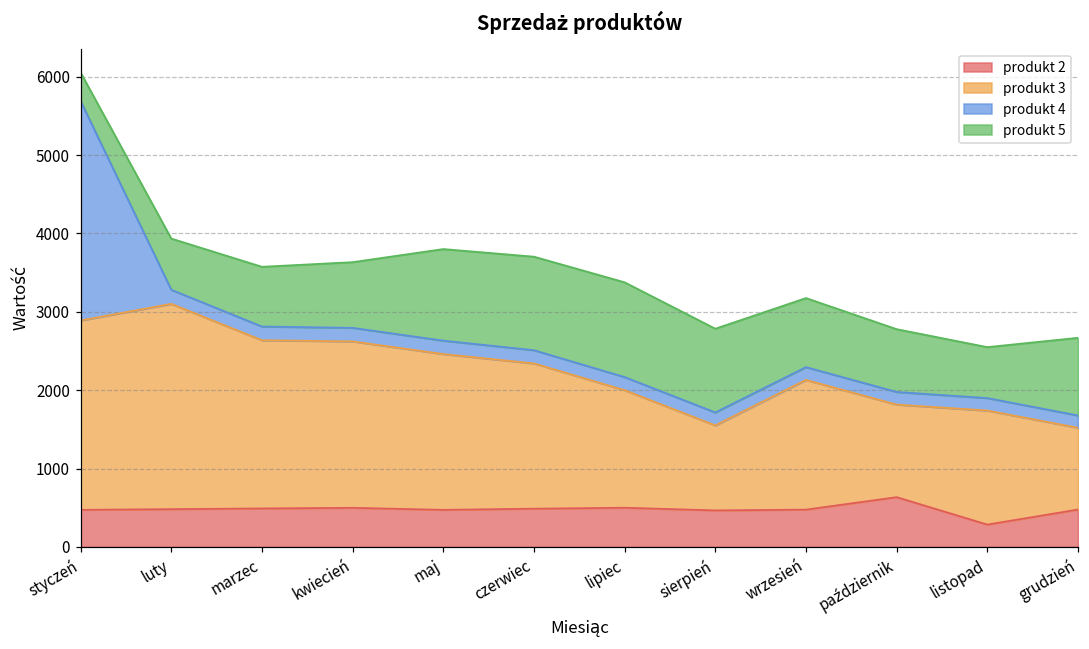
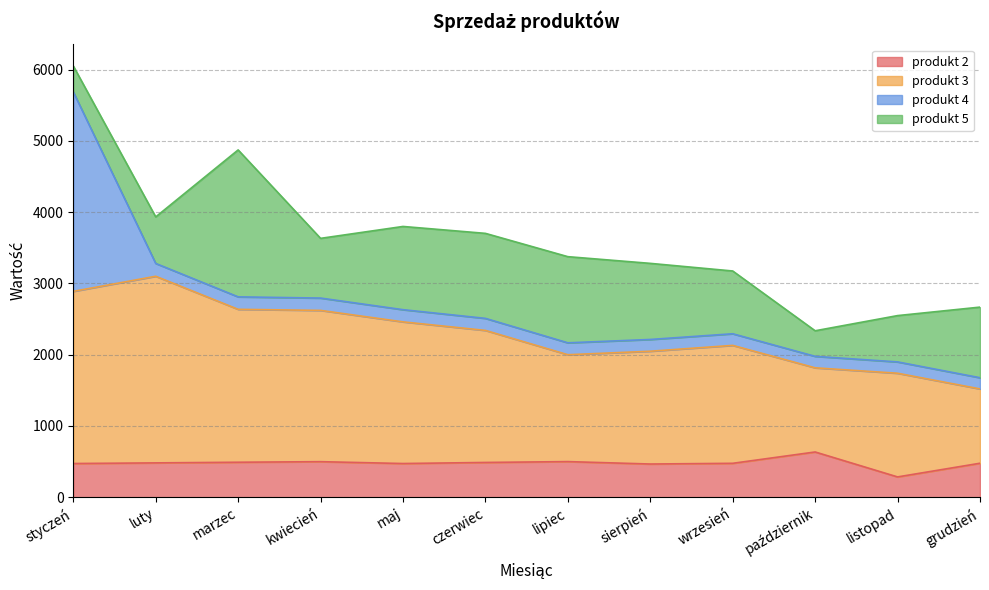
produkt 5, marzec: 800 -> 2100
produkt 3, sierpień: 1100 -> 1600
produkt 5, październik: 800 -> 400
